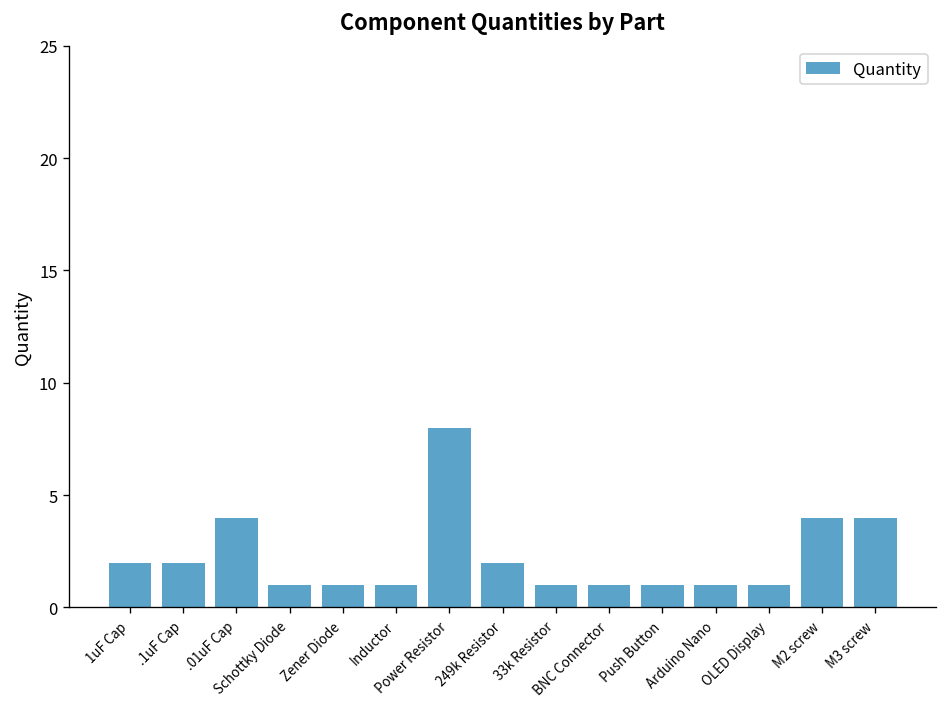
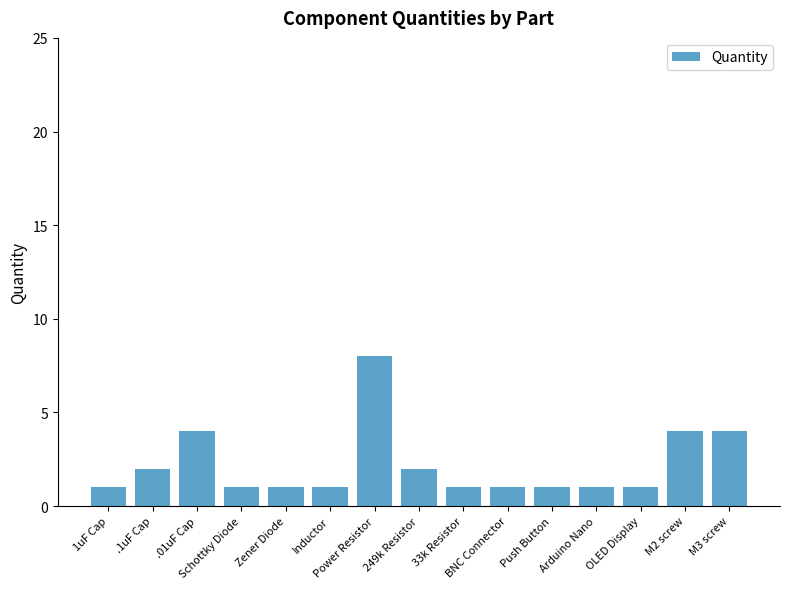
1uF Cap: 2 -> 1
